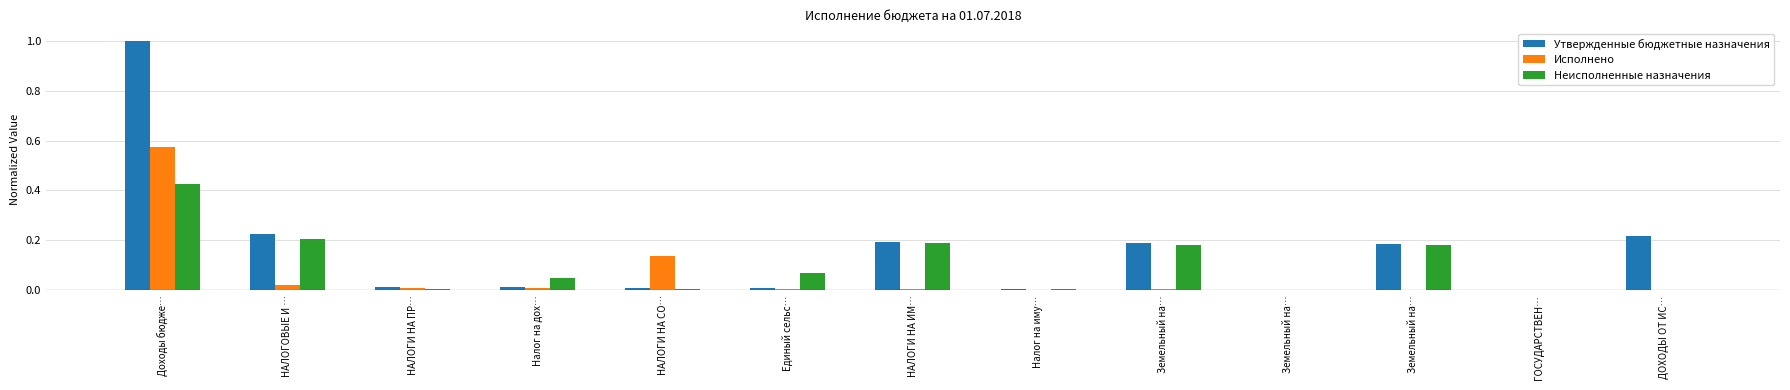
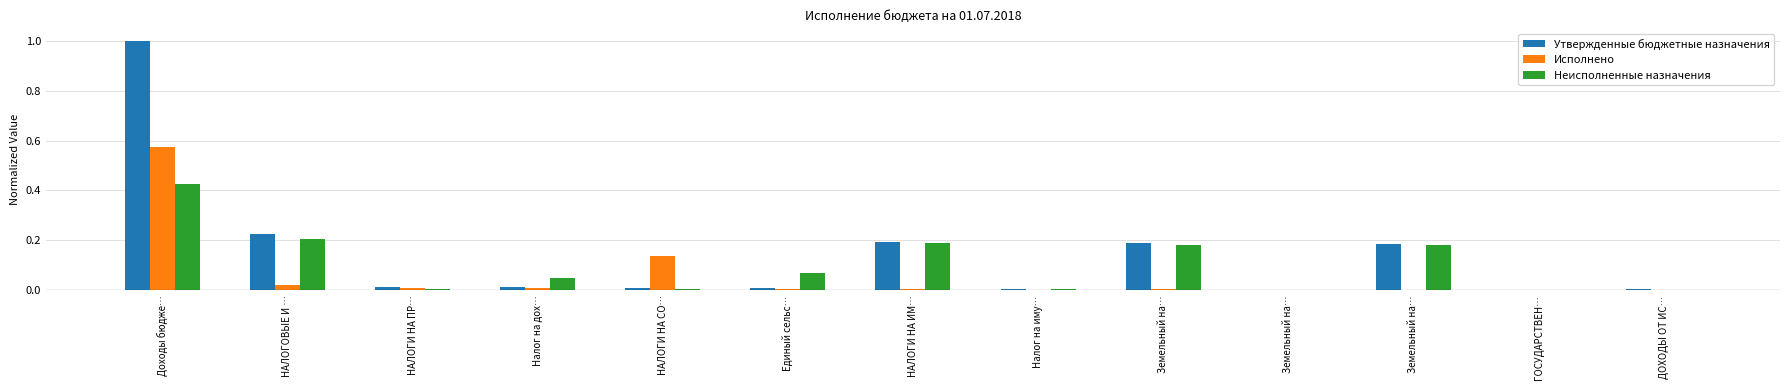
Утвержденные бюджетные назначения, ДОХОДЫ ОТ ИС…: 0.22 -> 0.00
